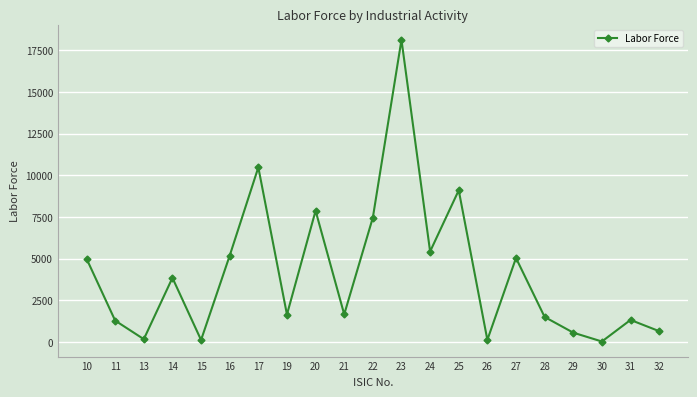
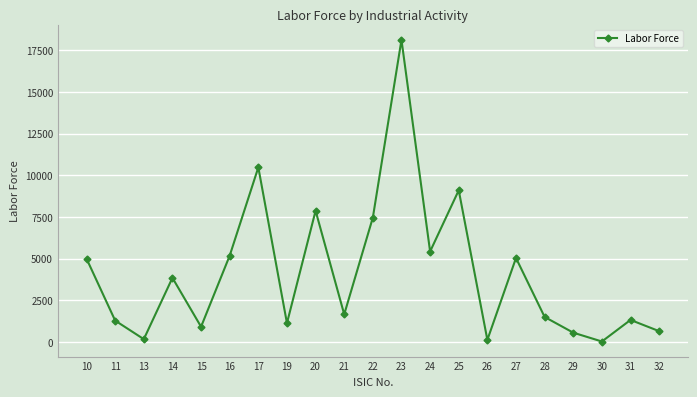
15: 100 -> 900
19: 1600 -> 1100
